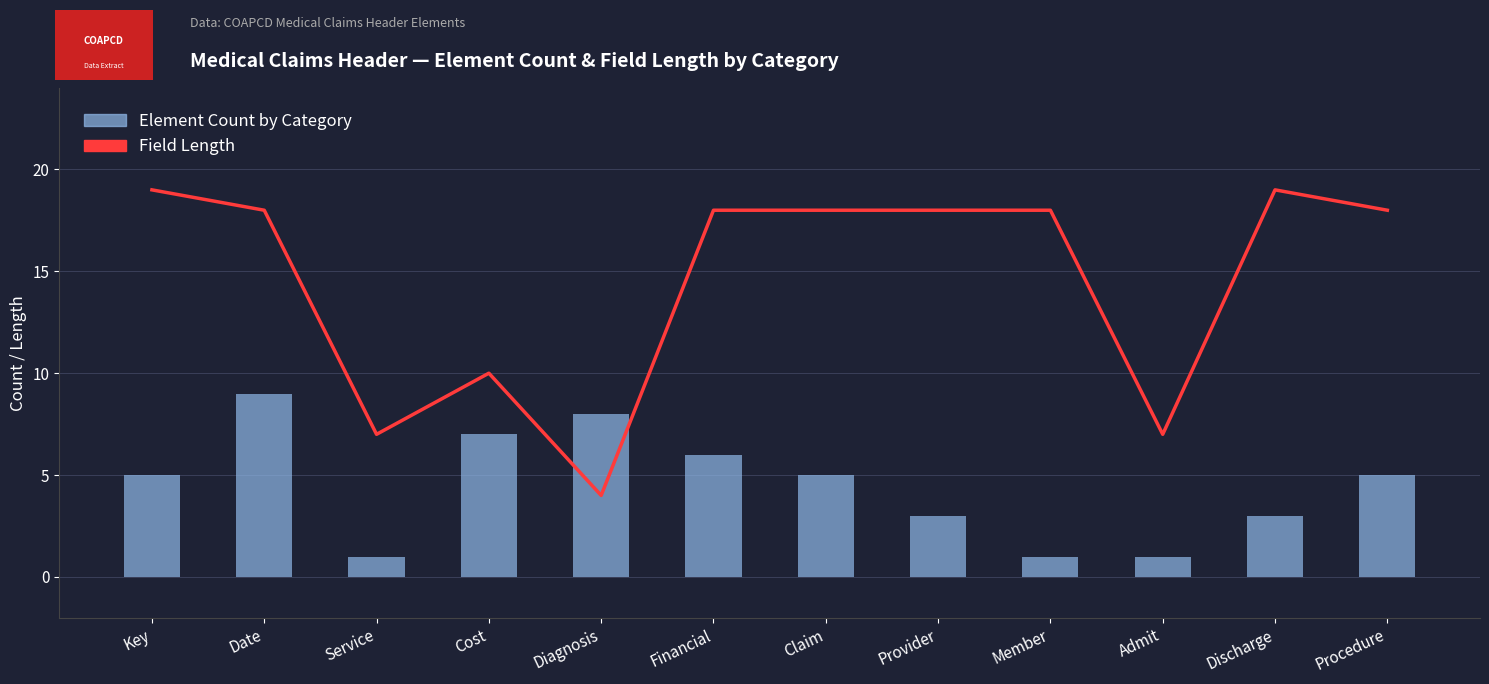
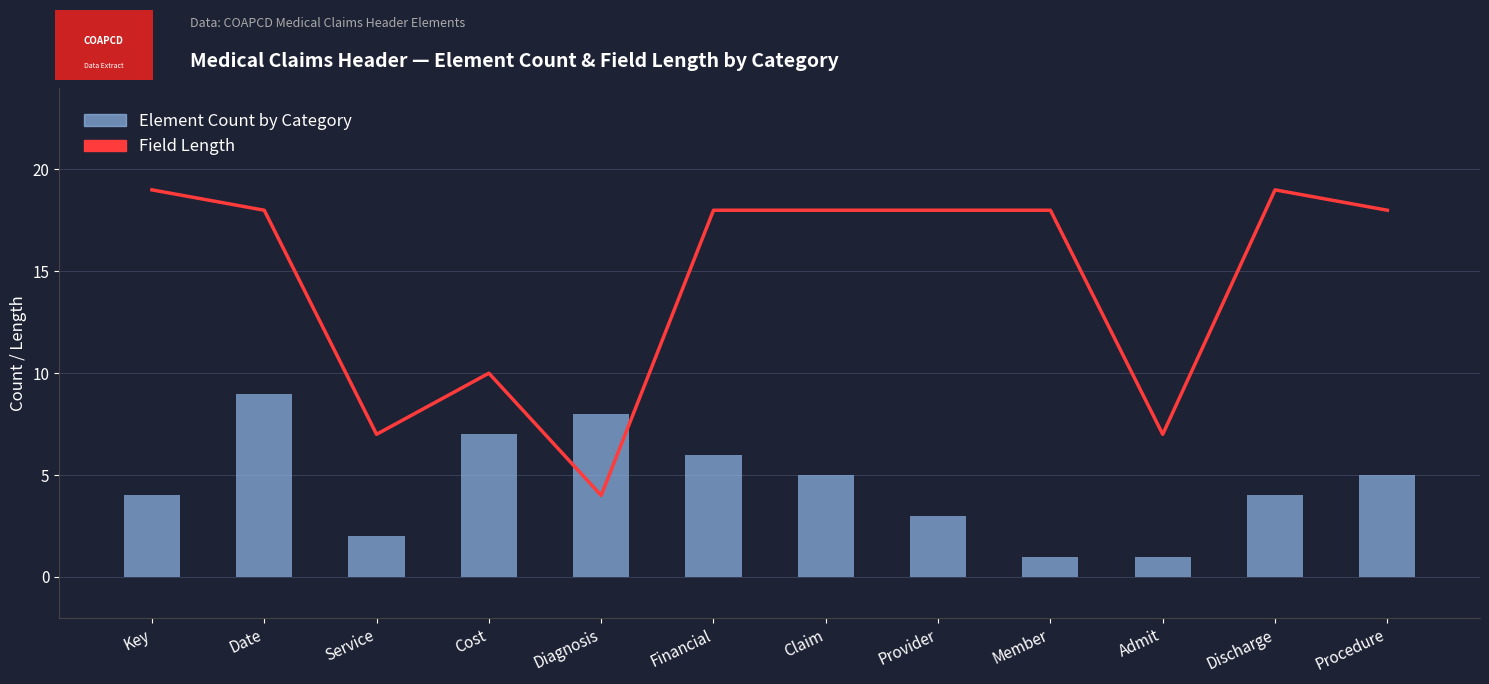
Element Count by Category, Key: 5 -> 4
Element Count by Category, Service: 1 -> 2
Element Count by Category, Discharge: 3 -> 4
